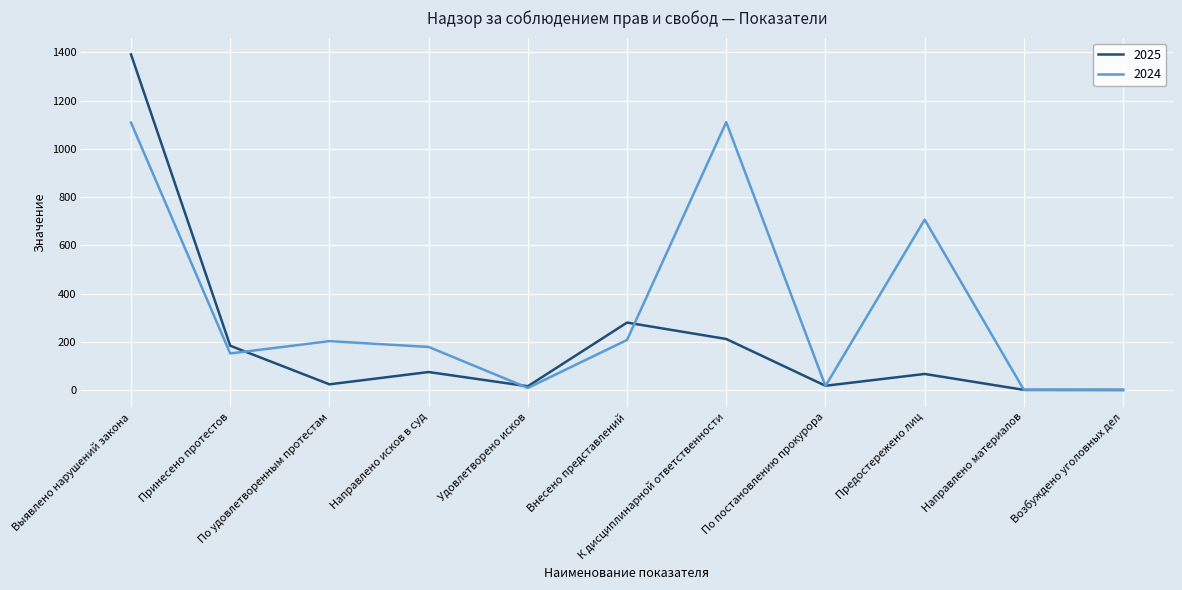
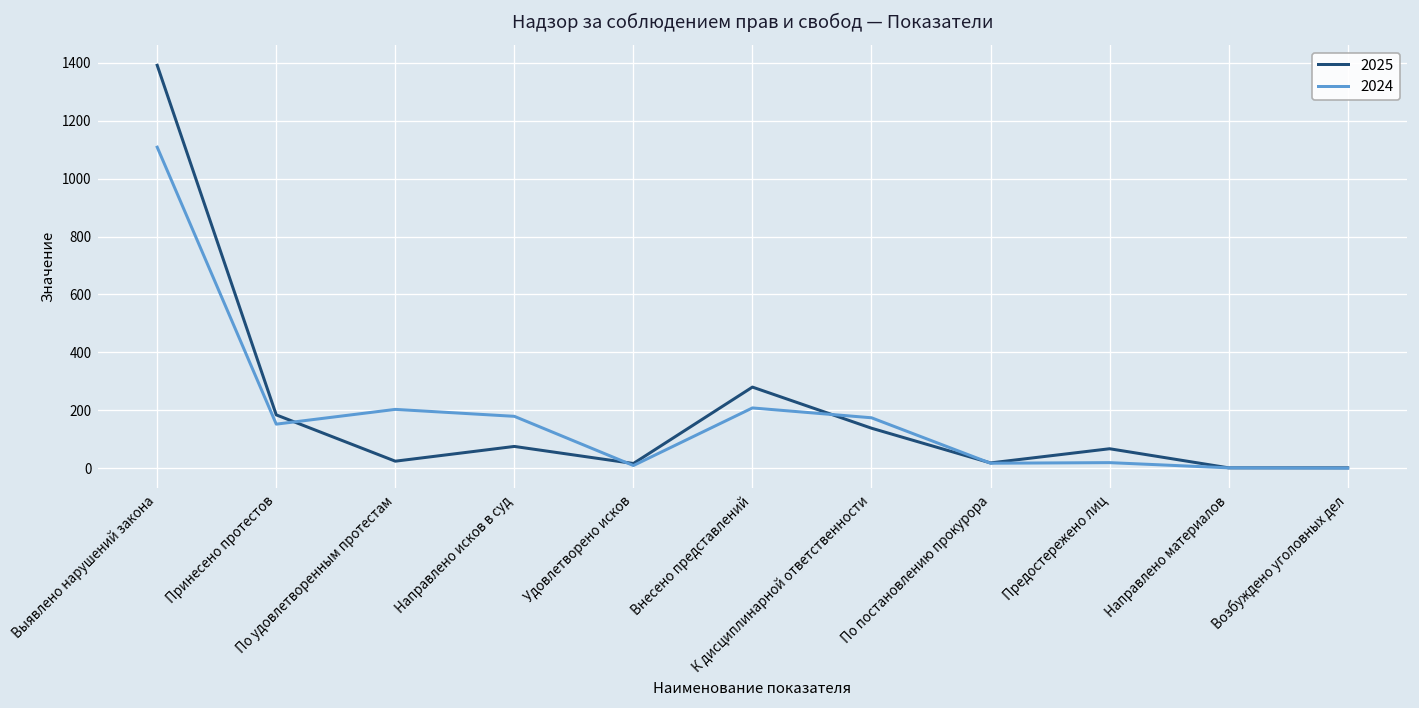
2025, К дисциплинарной ответственности: 210 -> 140
2024, К дисциплинарной ответственности: 1110 -> 170
2024, Предостережено лиц: 710 -> 20
